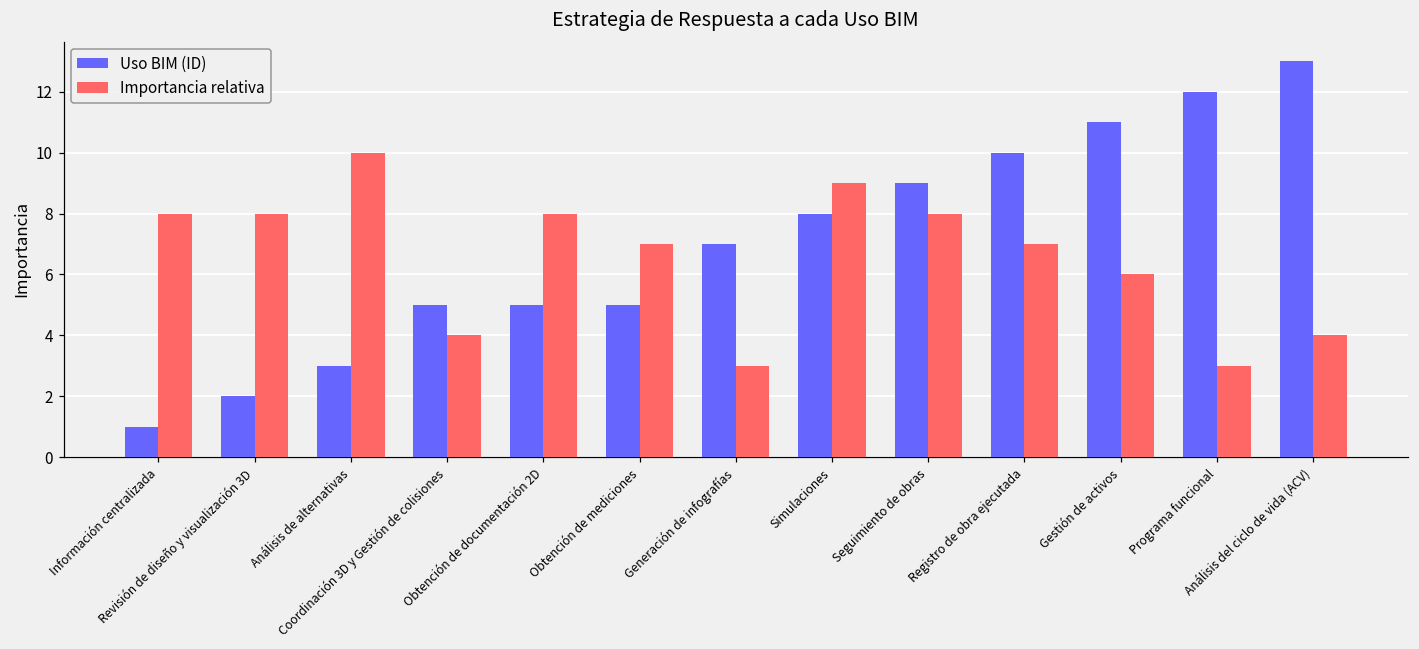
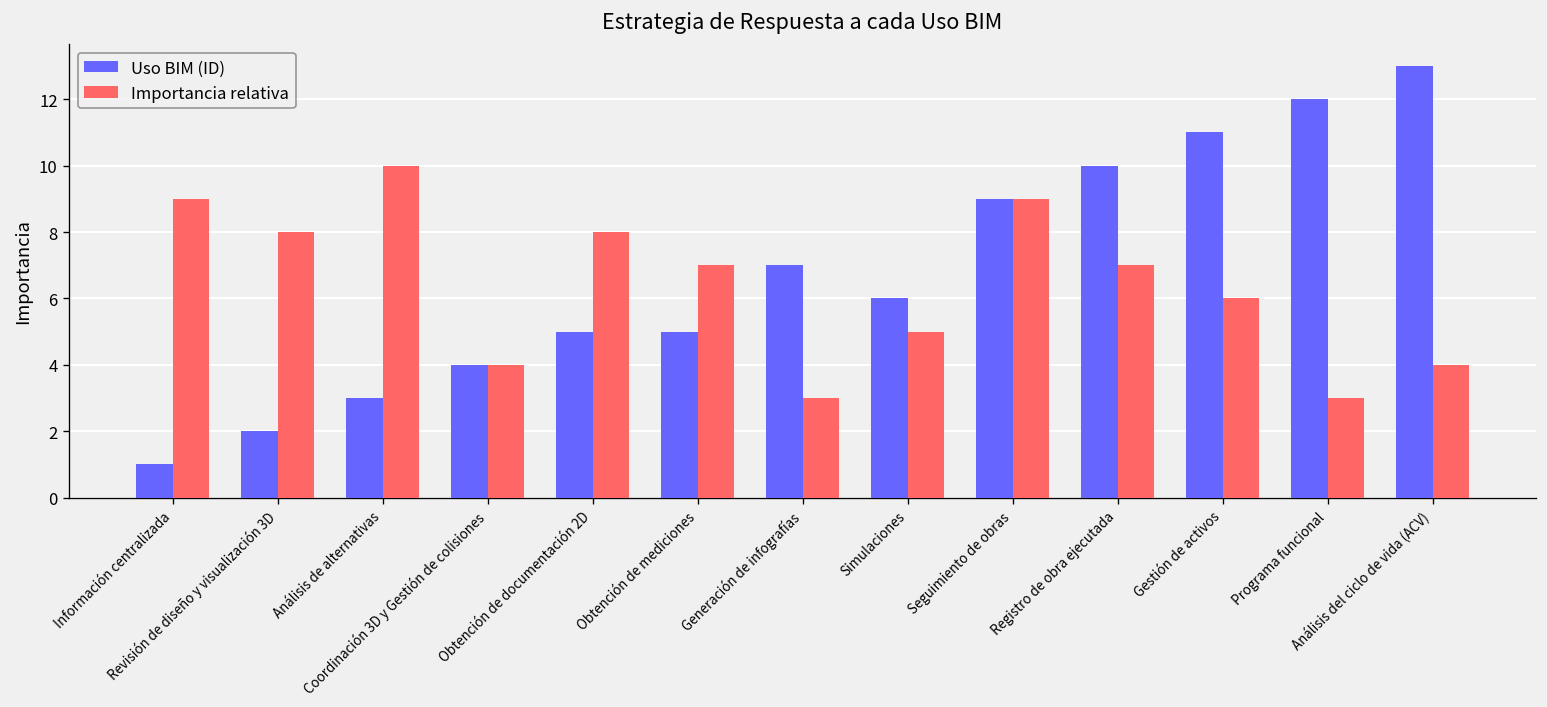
Importancia relativa, Información centralizada: 8 -> 9
Uso BIM (ID), Coordinación 3D y Gestión de colisiones: 5 -> 4
Uso BIM (ID), Simulaciones: 8 -> 6
Importancia relativa, Simulaciones: 9 -> 5
Importancia relativa, Seguimiento de obras: 8 -> 9
